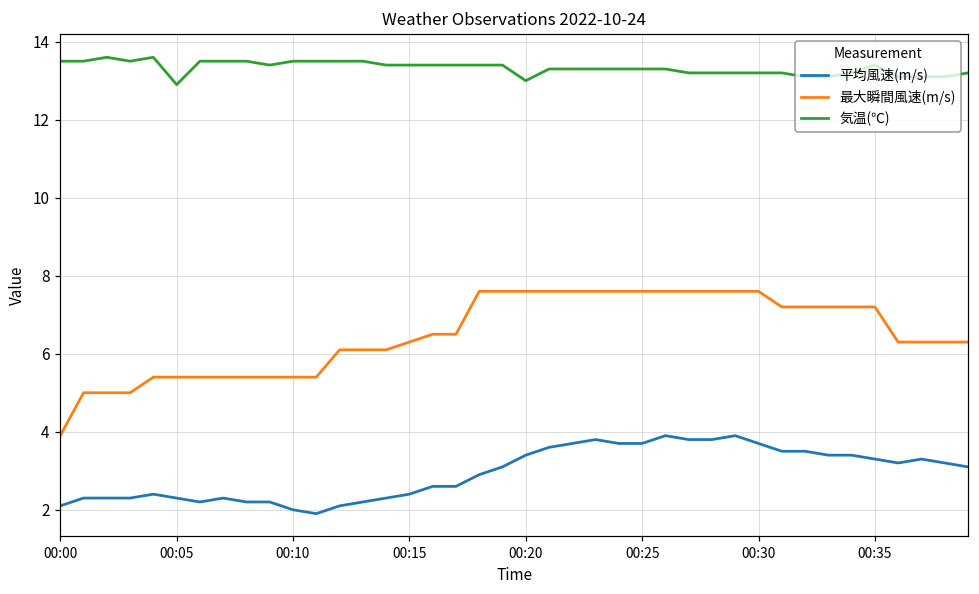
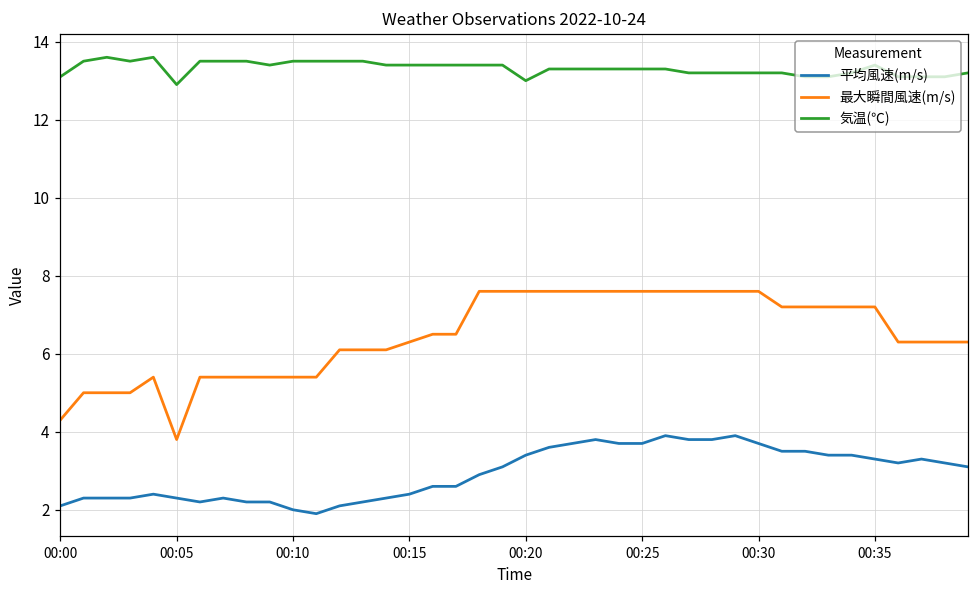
最大瞬間風速(m/s), 00:00: 3.9 -> 4.3
気温(℃), 00:00: 13.5 -> 13.1
最大瞬間風速(m/s), 00:05: 5.4 -> 3.8
